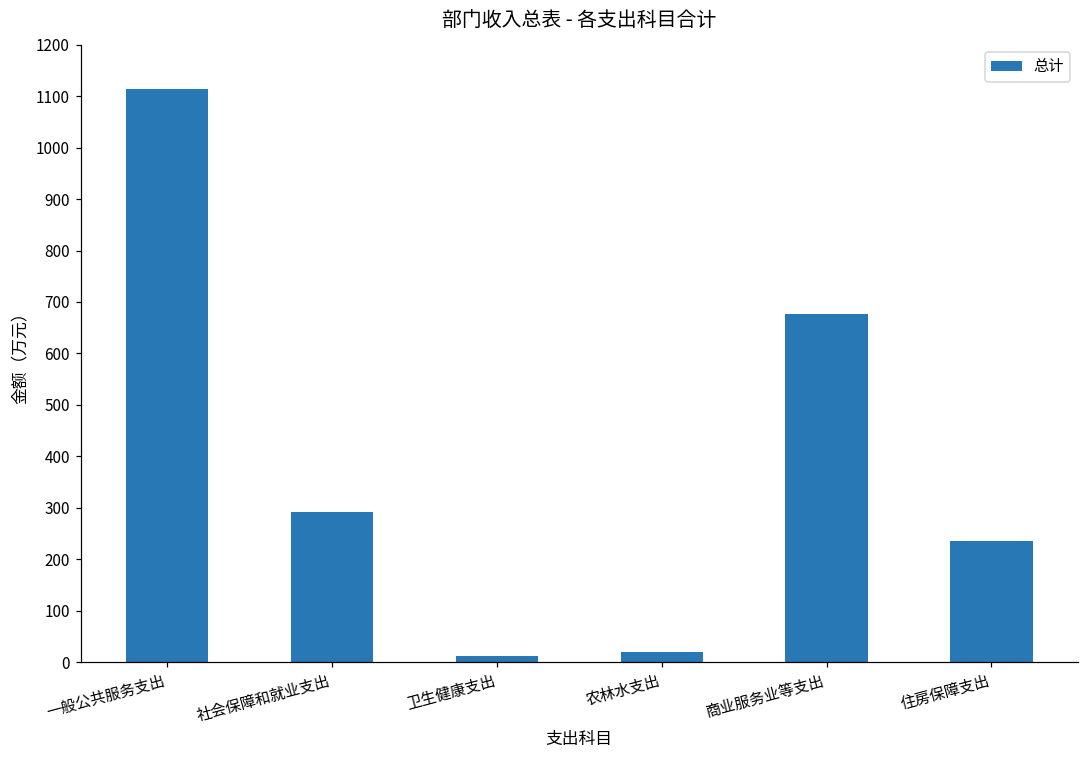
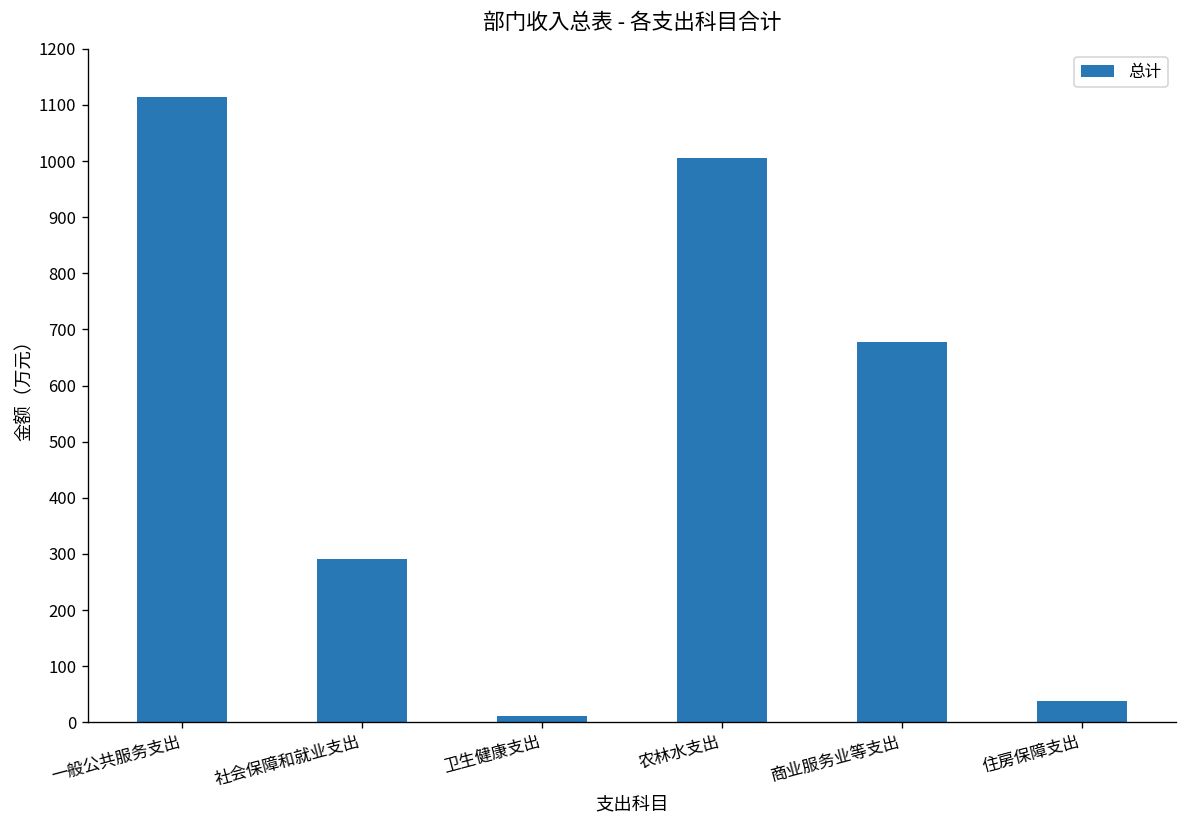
农林水支出: 20 -> 1010
住房保障支出: 230 -> 40
